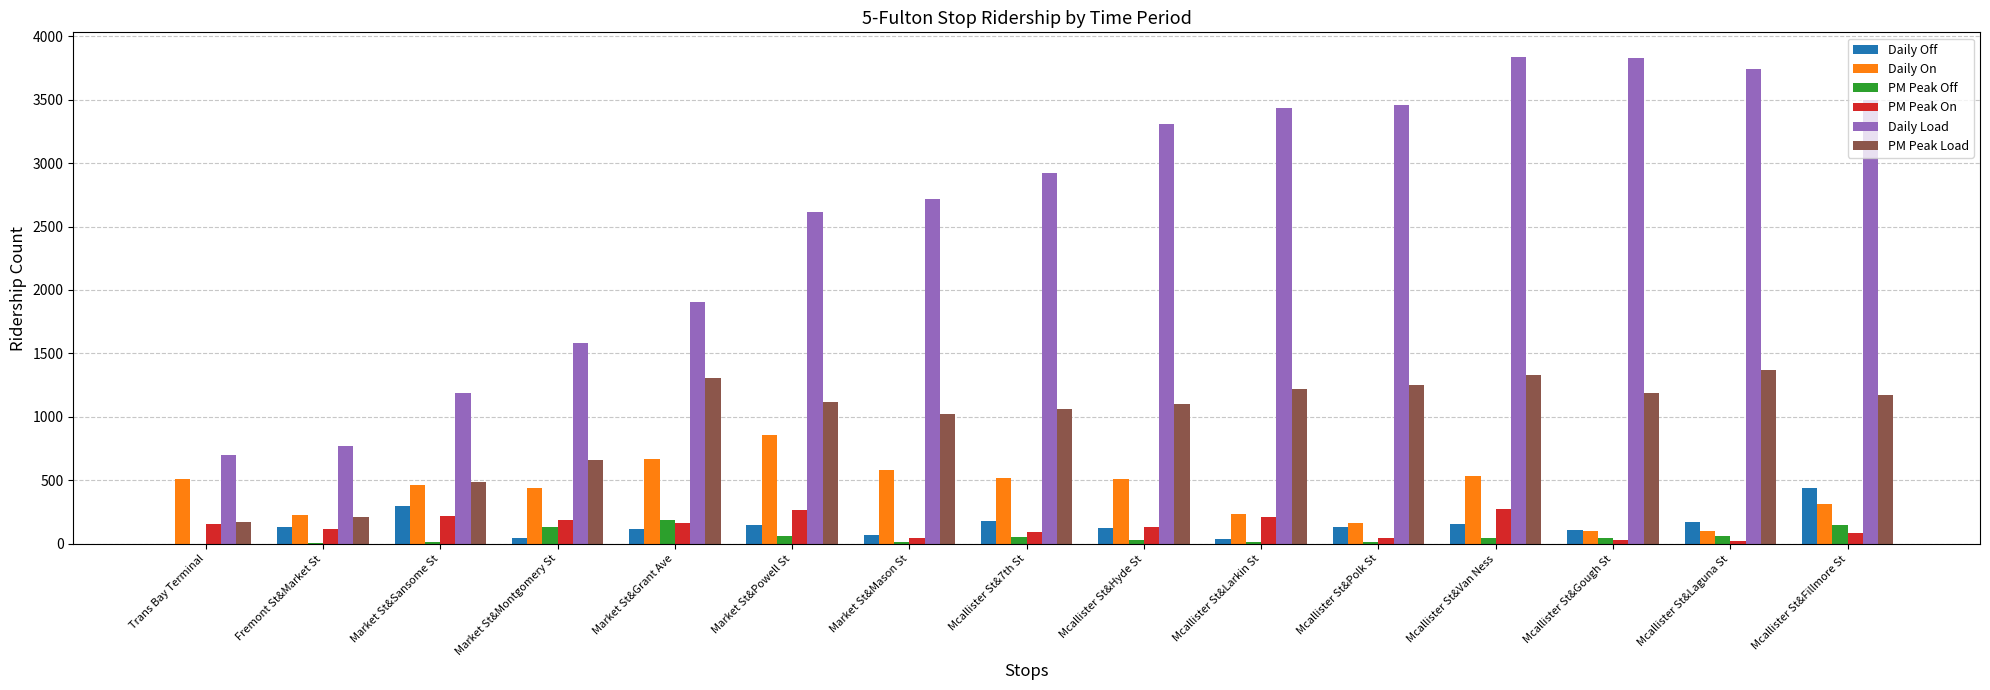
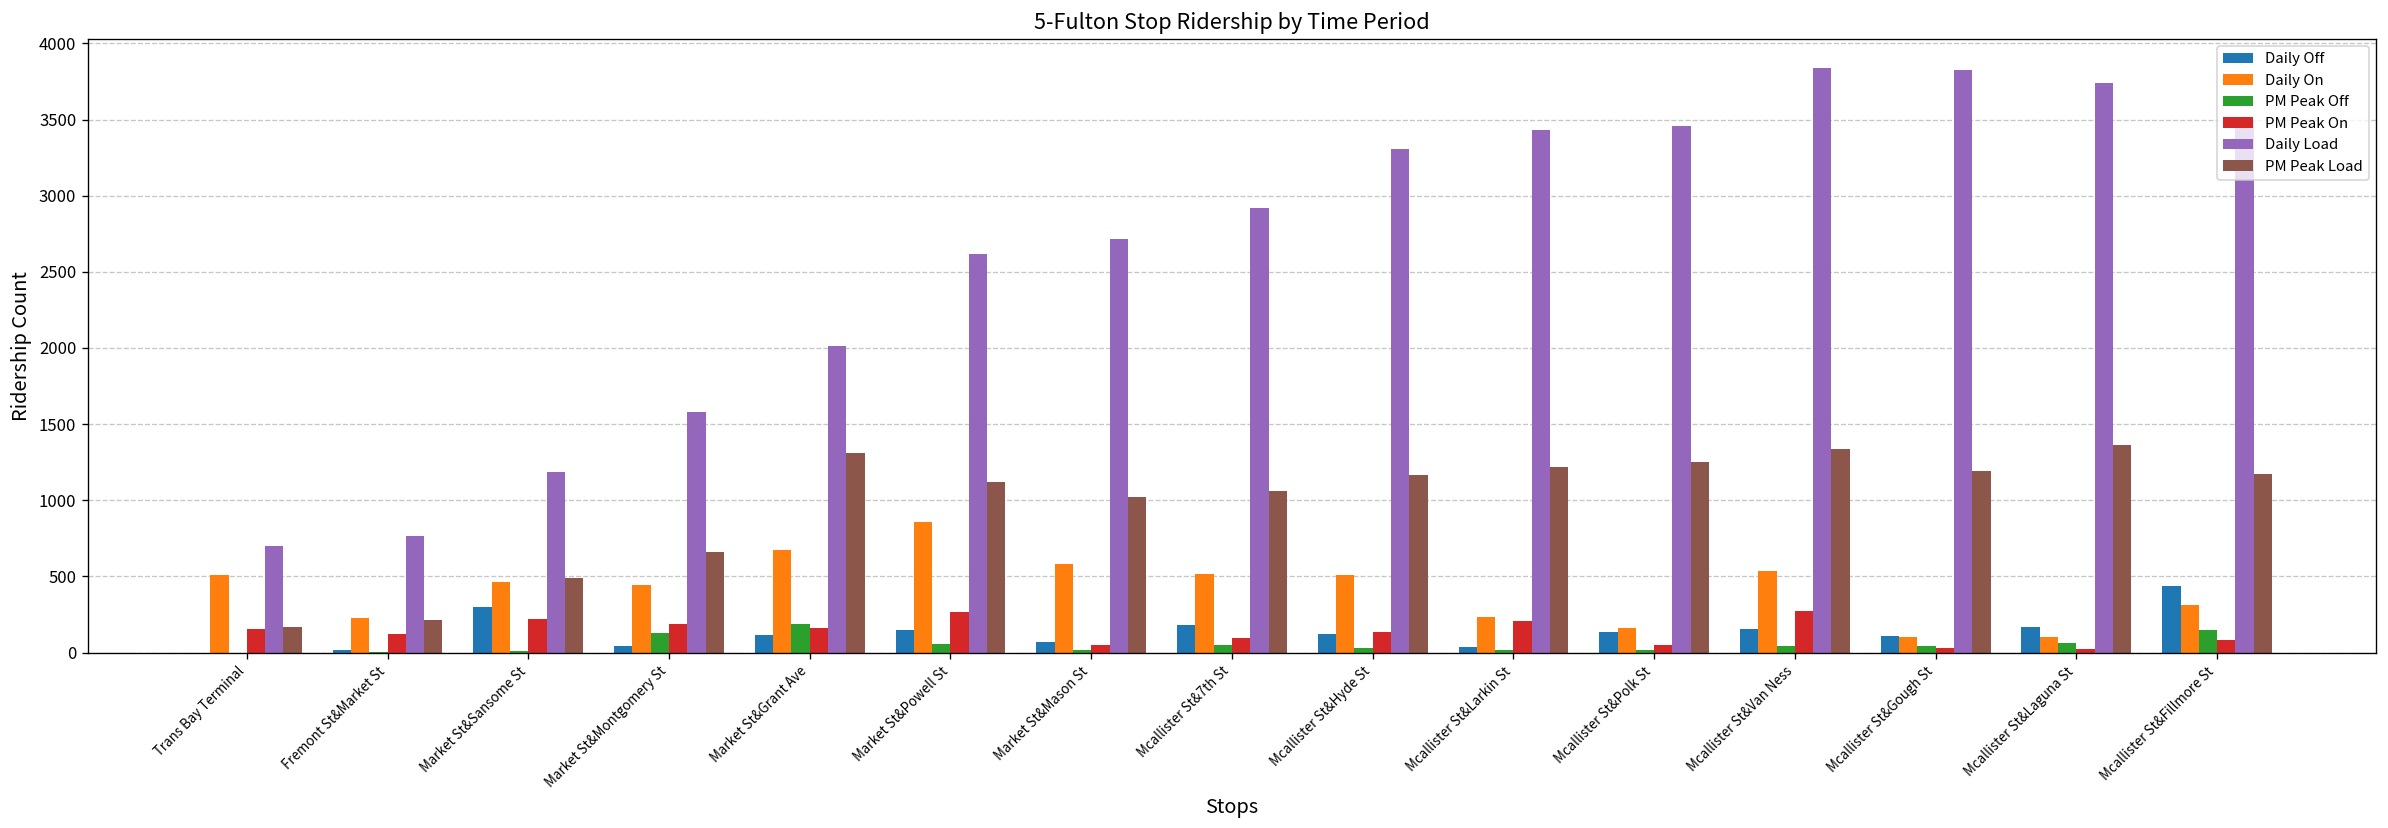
Daily Off, Fremont St&Market St: 130 -> 20
Daily Load, Market St&Grant Ave: 1910 -> 2010
PM Peak Load, Mcallister St&Hyde St: 1100 -> 1170
